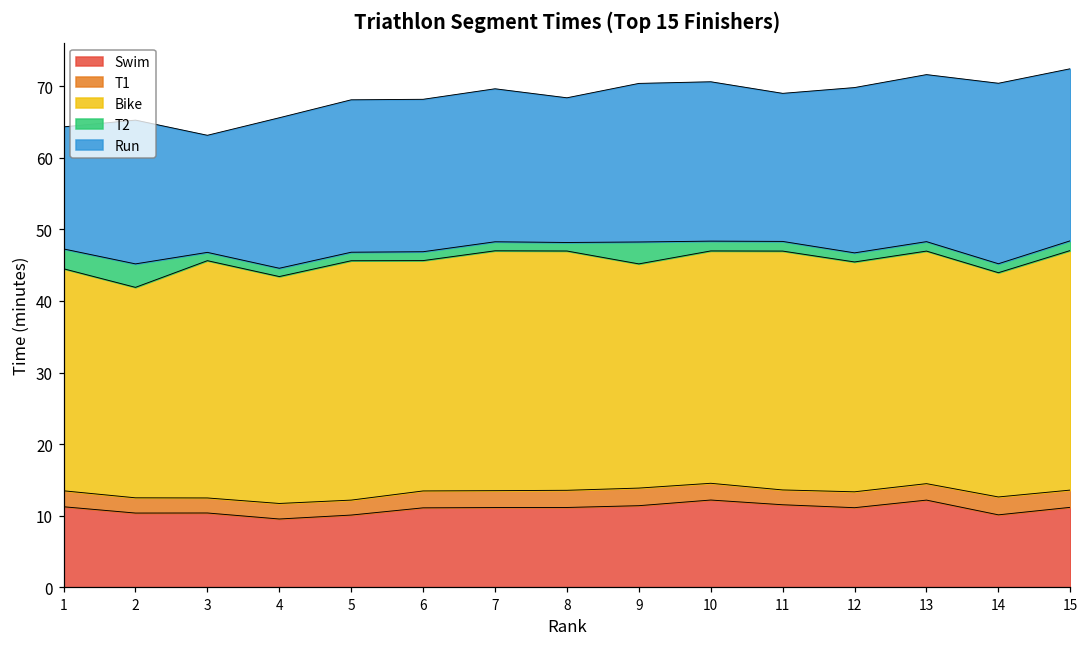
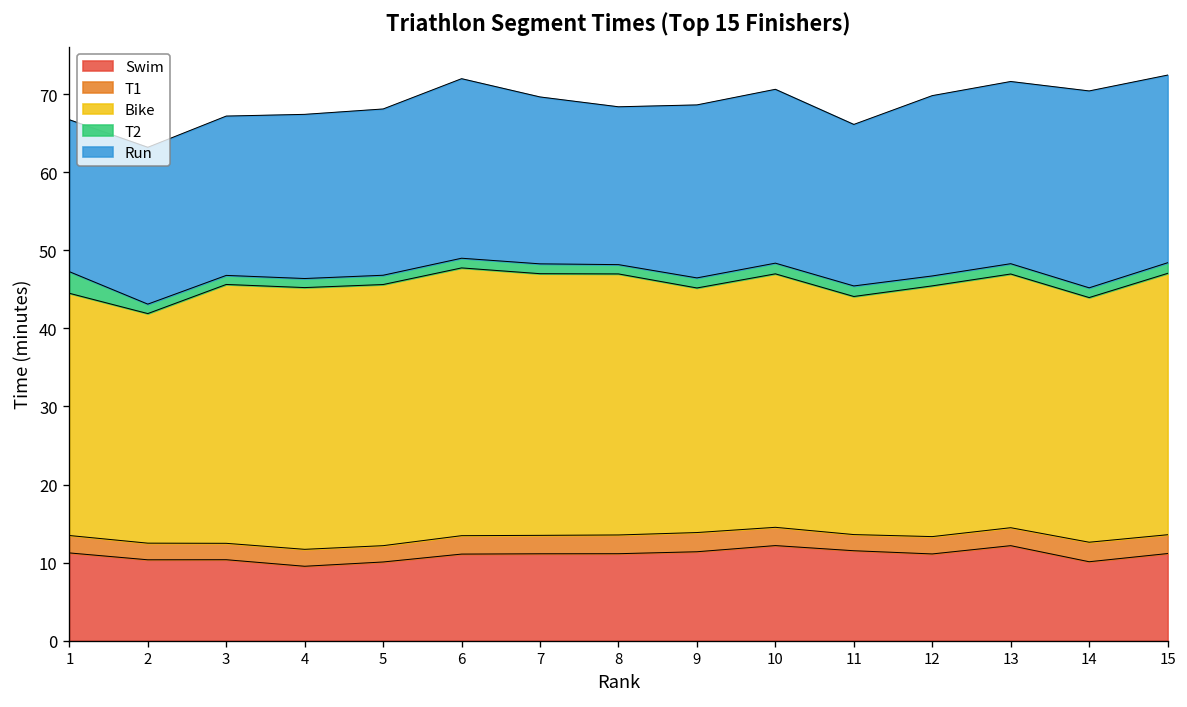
Run, 1: 17 -> 19
T2, 2: 3 -> 1
Run, 3: 16 -> 20
Bike, 4: 32 -> 34
Bike, 6: 32 -> 34
Run, 6: 21 -> 23
T2, 9: 3 -> 1
Bike, 11: 33 -> 31
